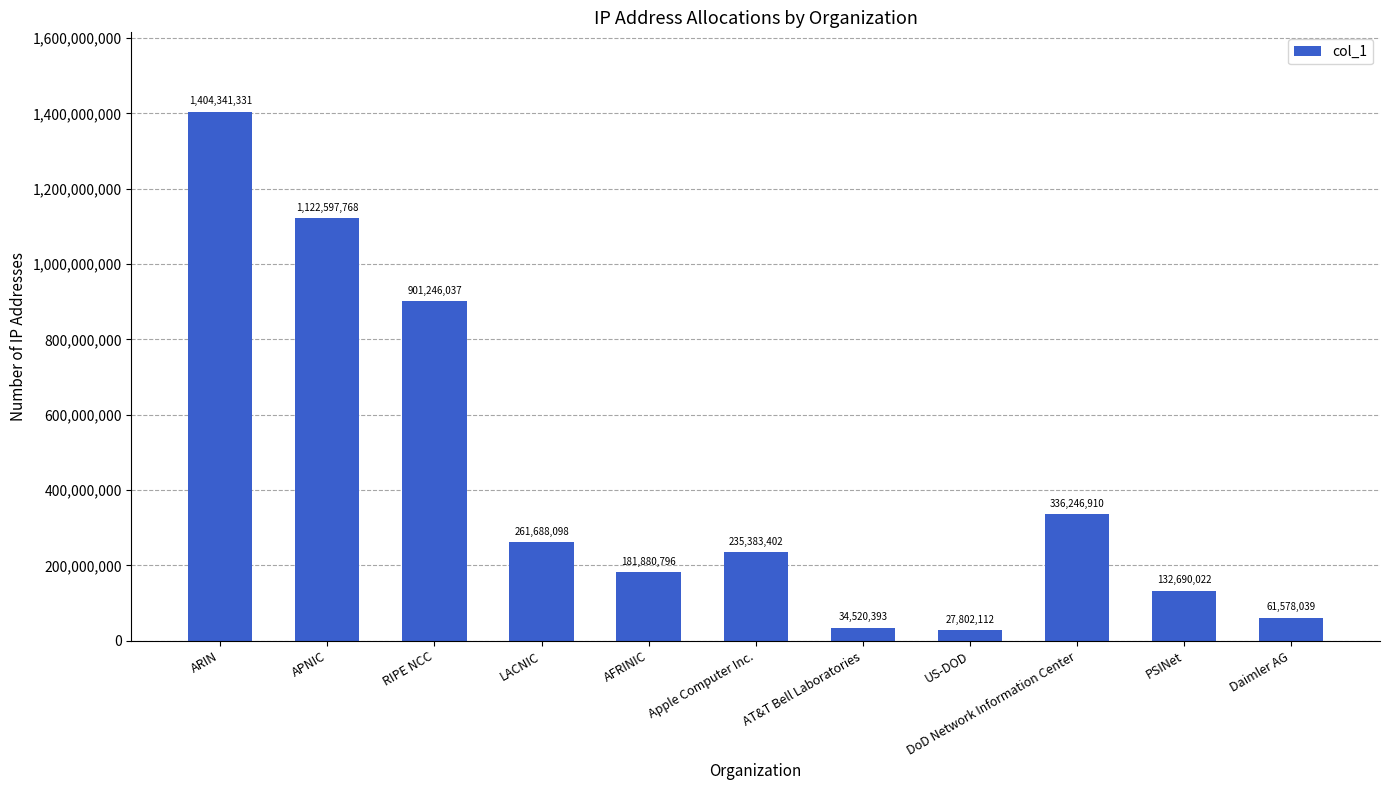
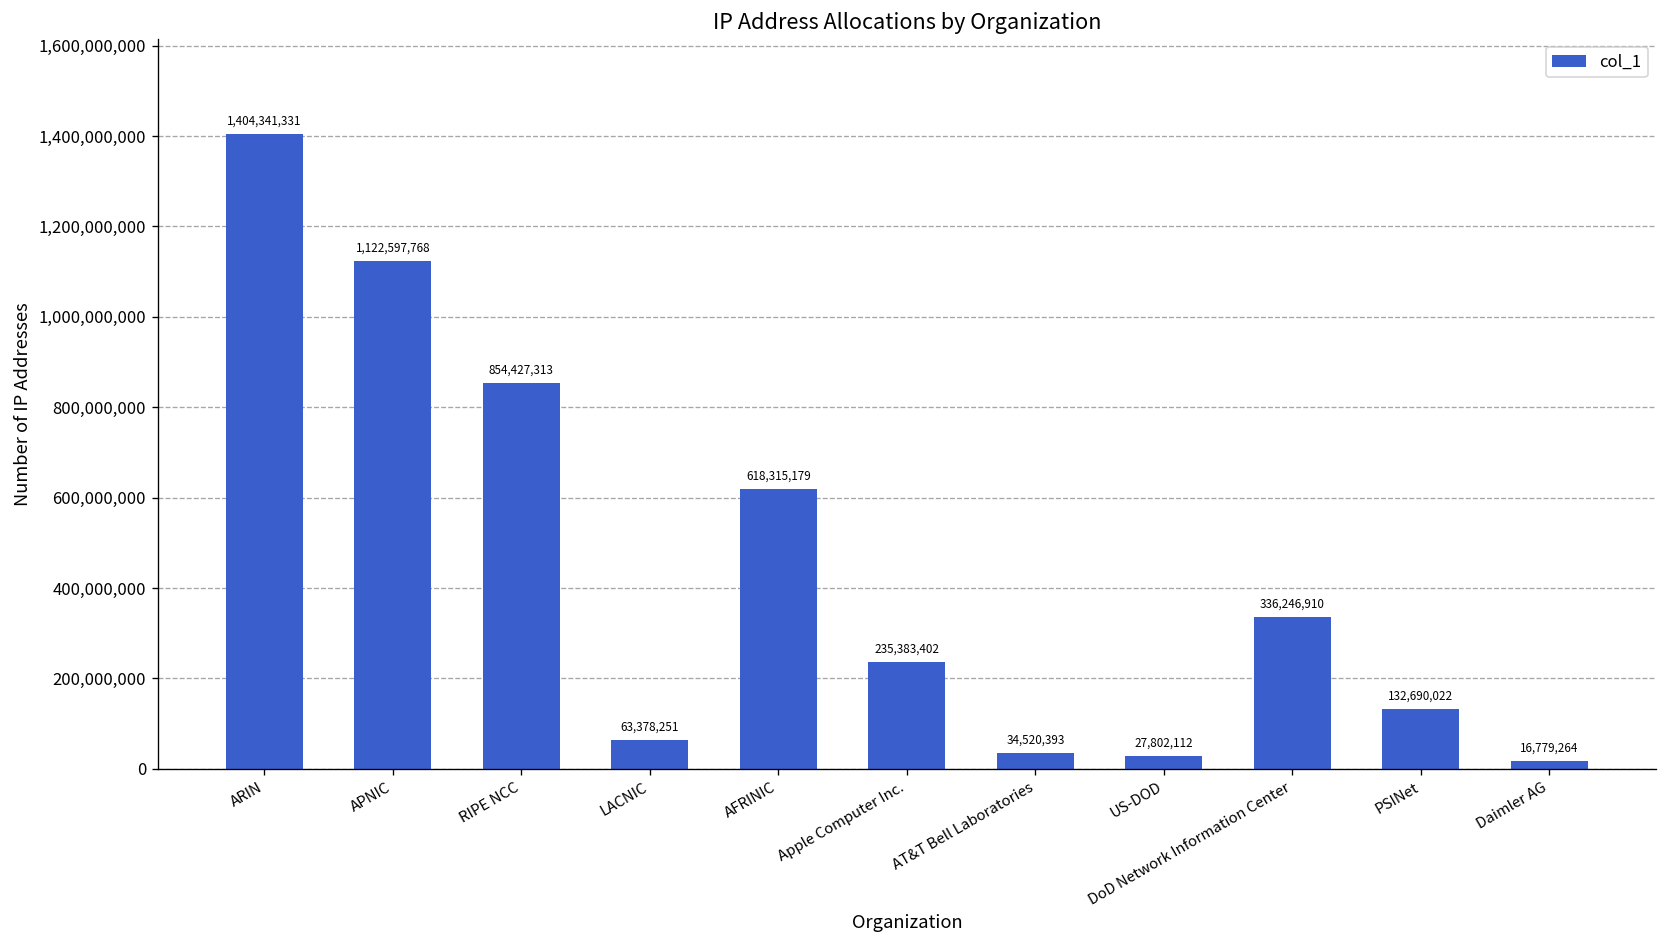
RIPE NCC: 901,246,037 -> 854,427,313
LACNIC: 261,688,098 -> 63,378,251
AFRINIC: 181,880,796 -> 618,315,179
Daimler AG: 61,578,039 -> 16,779,264
